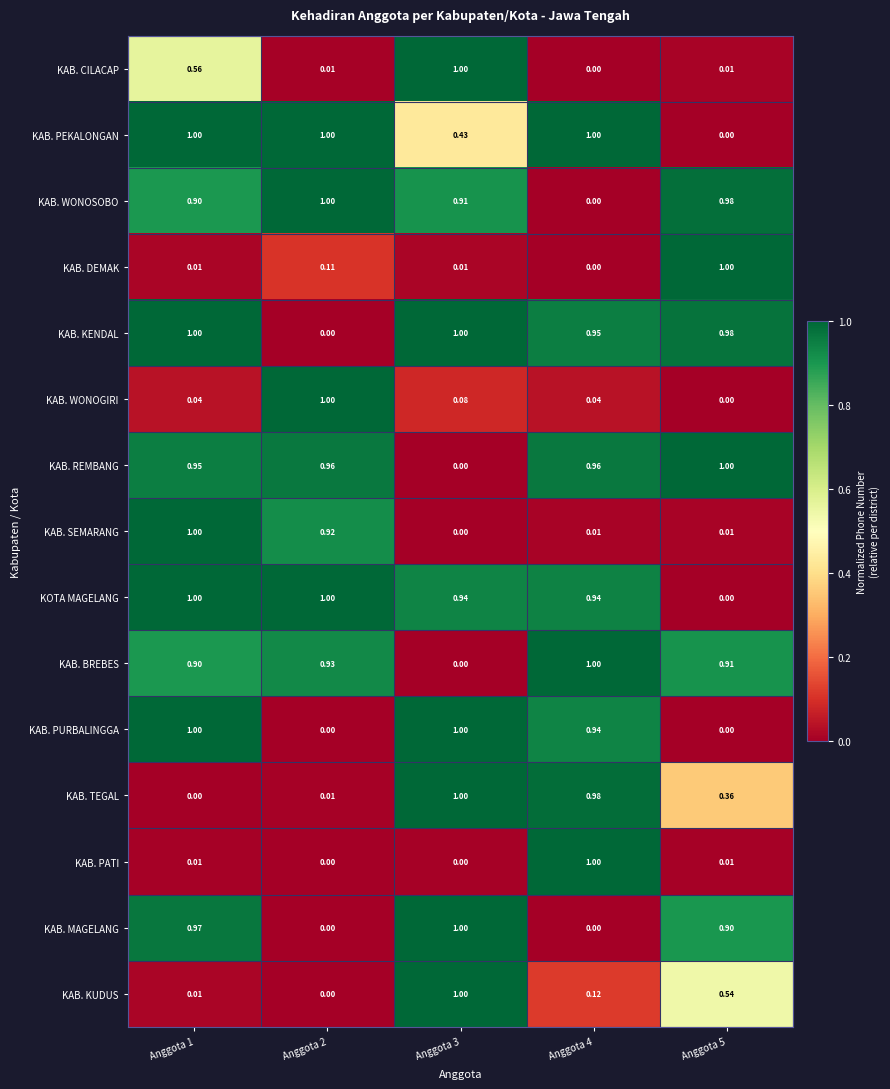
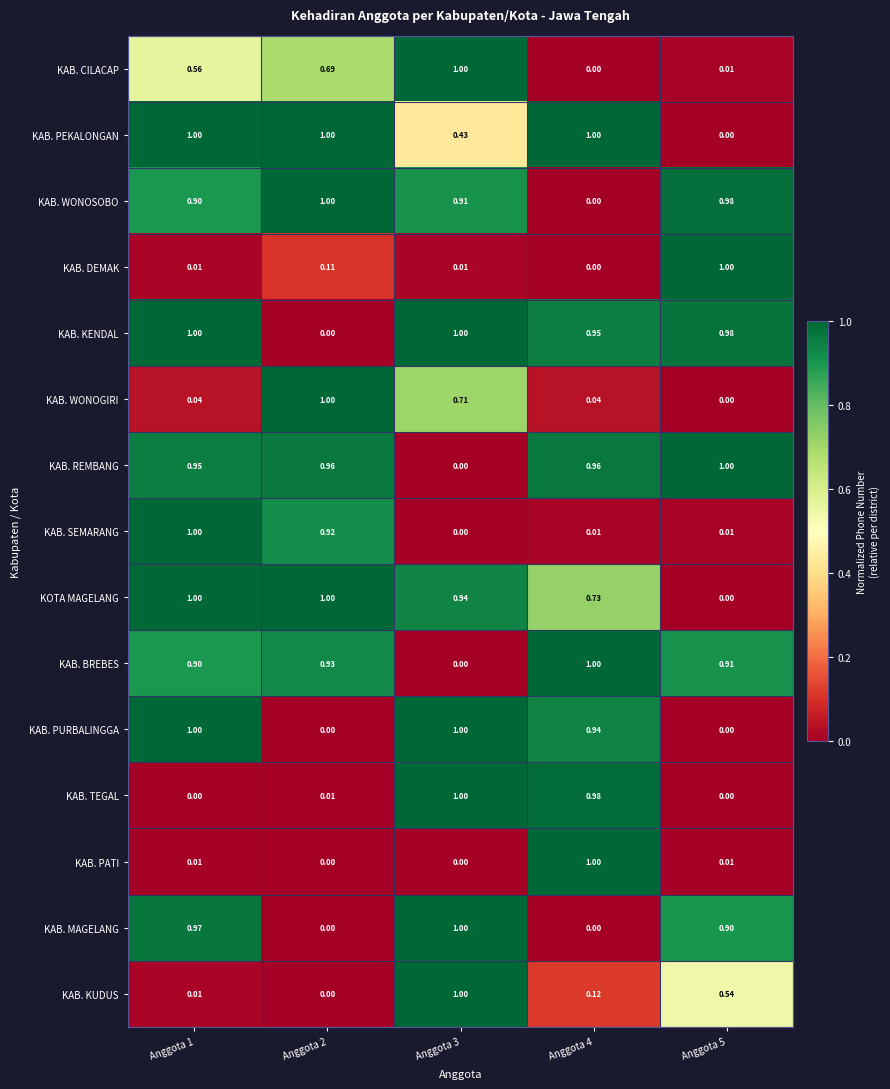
KAB. CILACAP, Anggota 2: 0.01 -> 0.69
KAB. WONOGIRI, Anggota 3: 0.08 -> 0.71
KOTA MAGELANG, Anggota 4: 0.94 -> 0.73
KAB. TEGAL, Anggota 5: 0.36 -> 0.00
